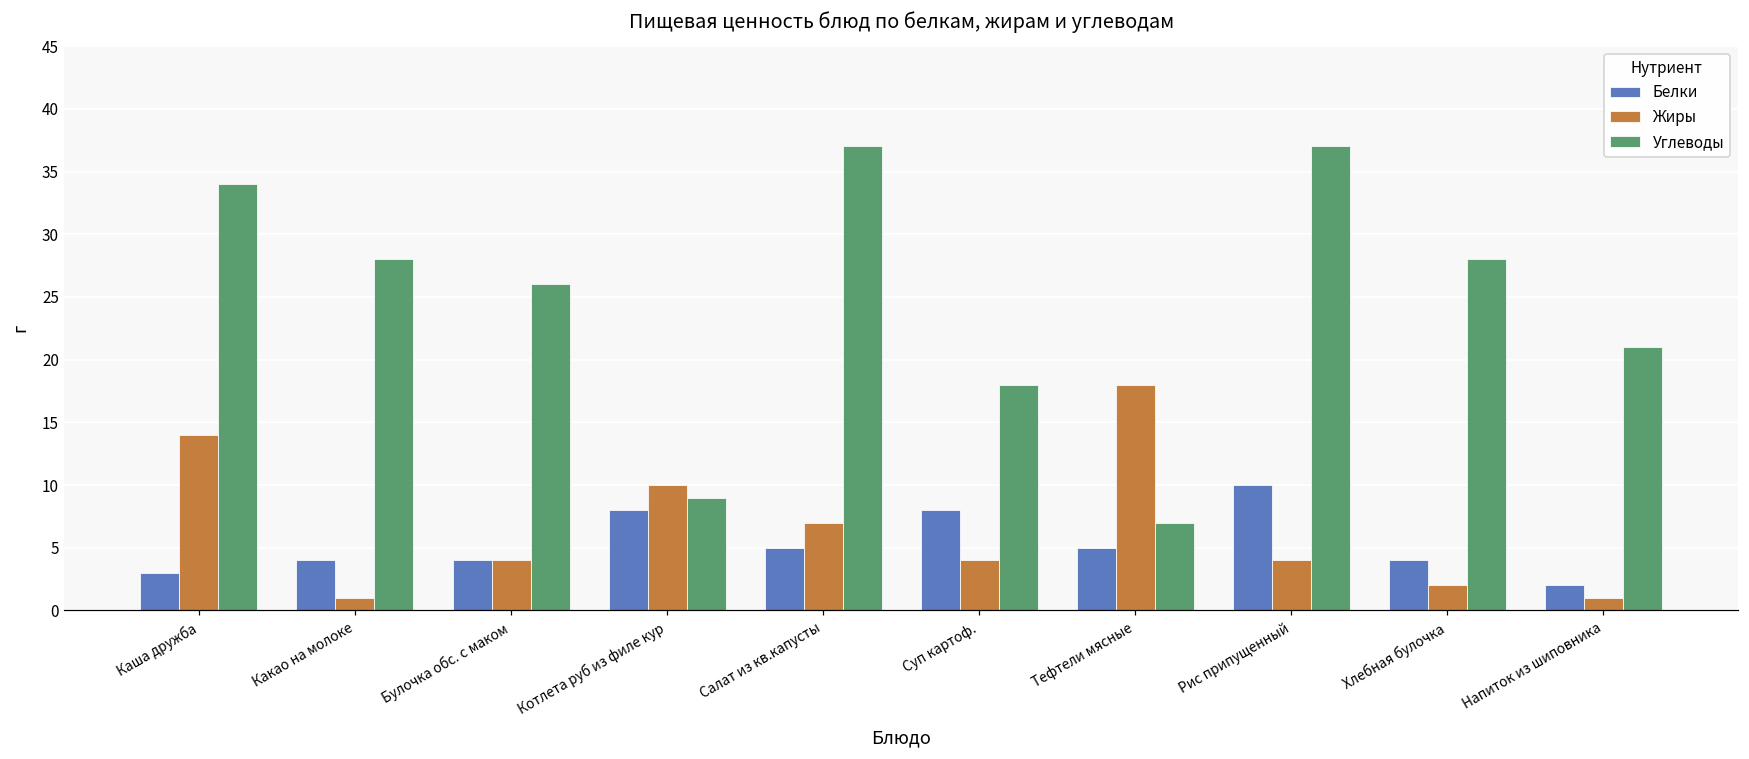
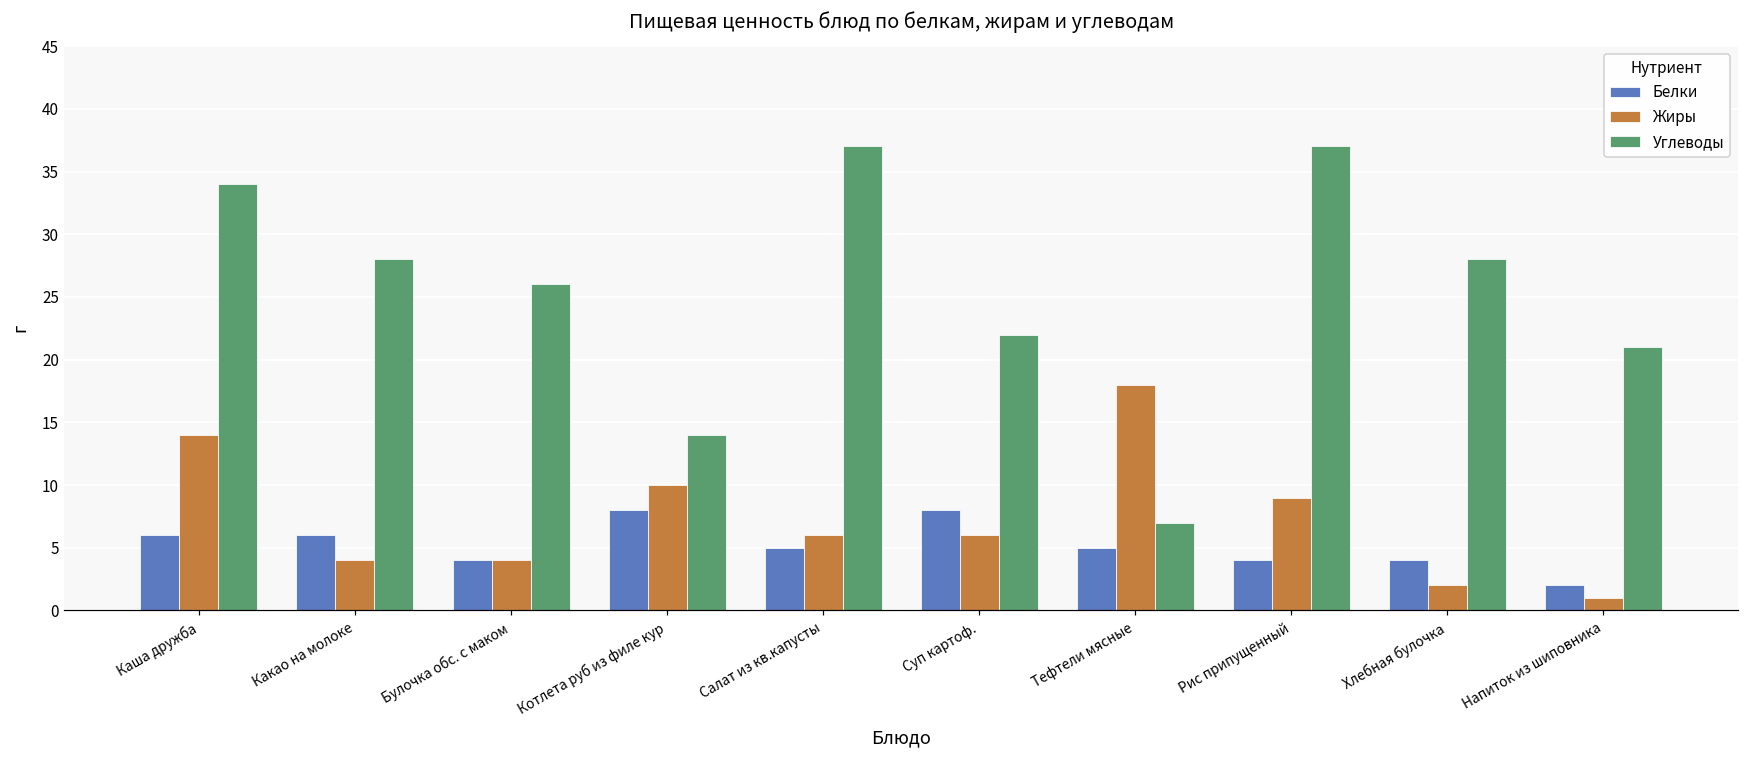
Белки, Каша дружба: 3 -> 6
Белки, Какао на молоке: 4 -> 6
Жиры, Какао на молоке: 1 -> 4
Углеводы, Котлета руб из филе кур: 9 -> 14
Жиры, Салат из кв.капусты: 7 -> 6
Жиры, Суп картоф.: 4 -> 6
Углеводы, Суп картоф.: 18 -> 22
Белки, Рис припущенный: 10 -> 4
Жиры, Рис припущенный: 4 -> 9
